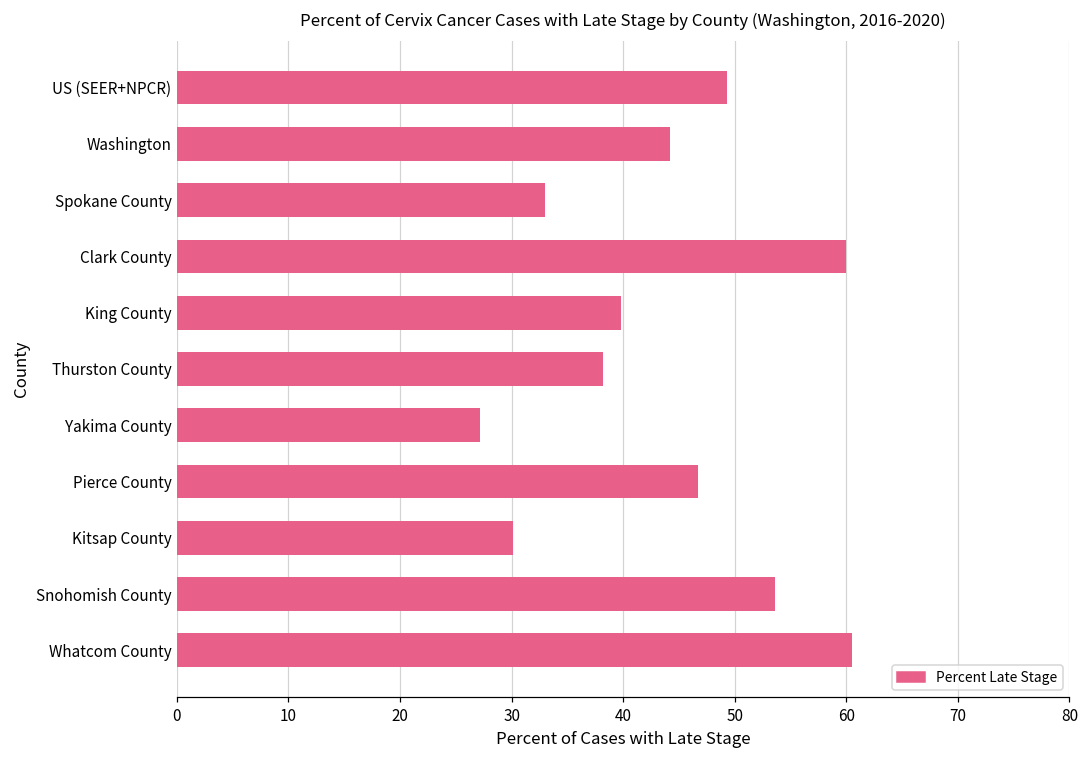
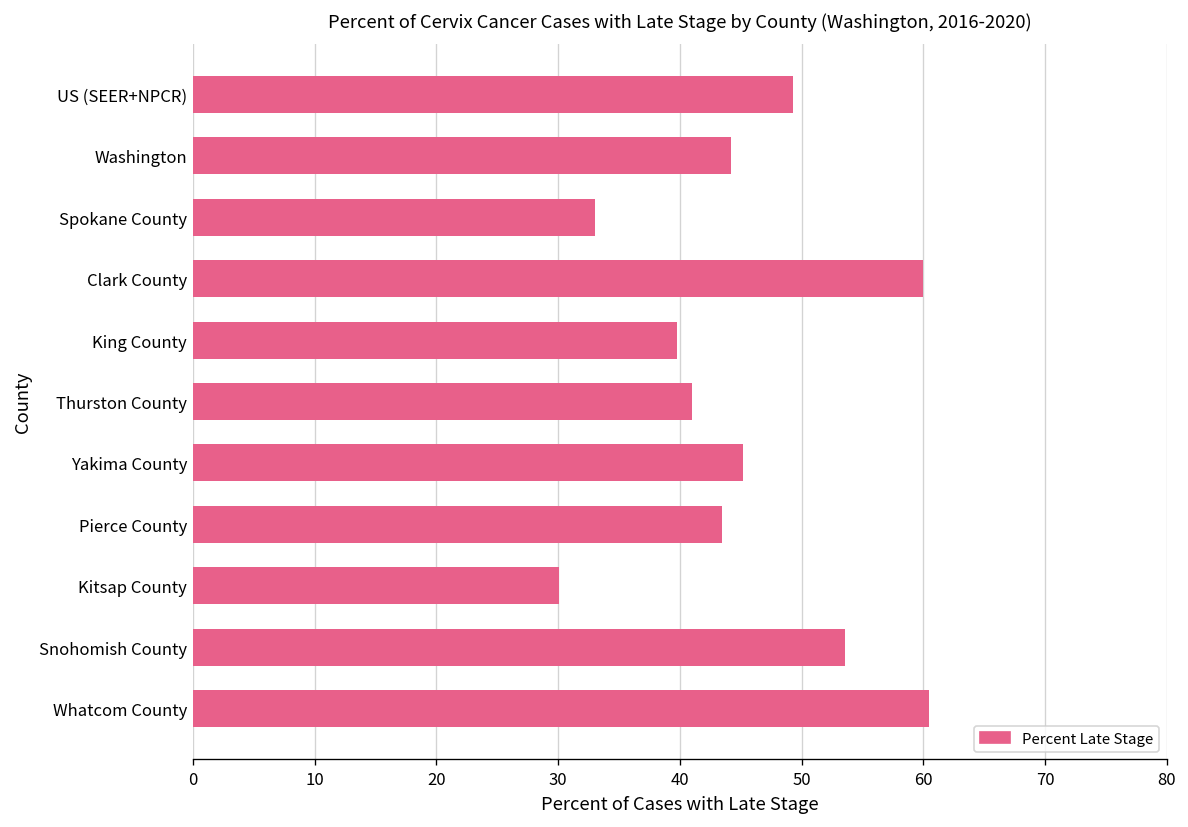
Thurston County: 38.2 -> 41.0
Yakima County: 27.2 -> 45.2
Pierce County: 46.7 -> 43.5
